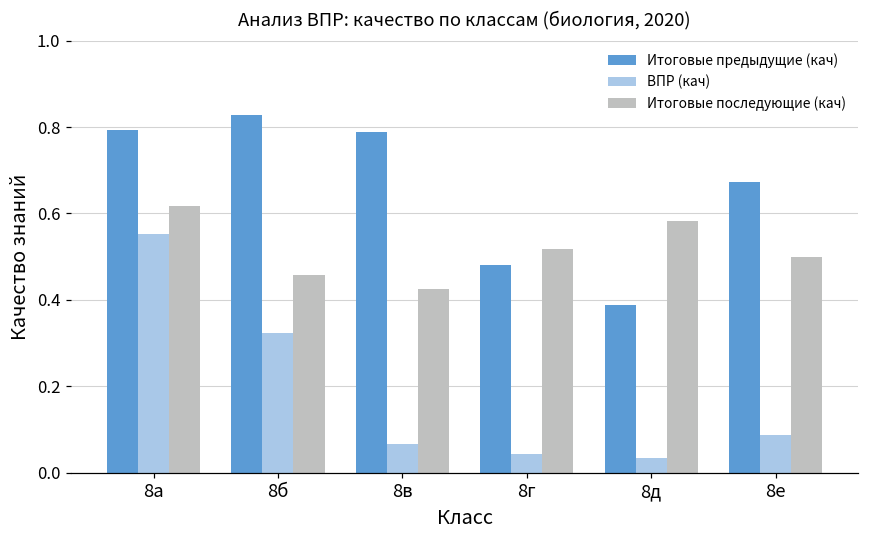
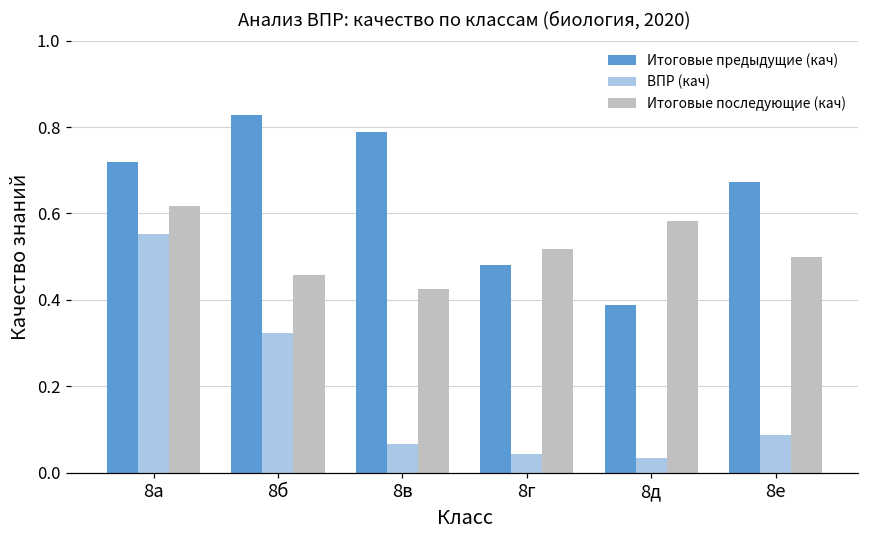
Итоговые предыдущие (кач), 8а: 0.79 -> 0.72
